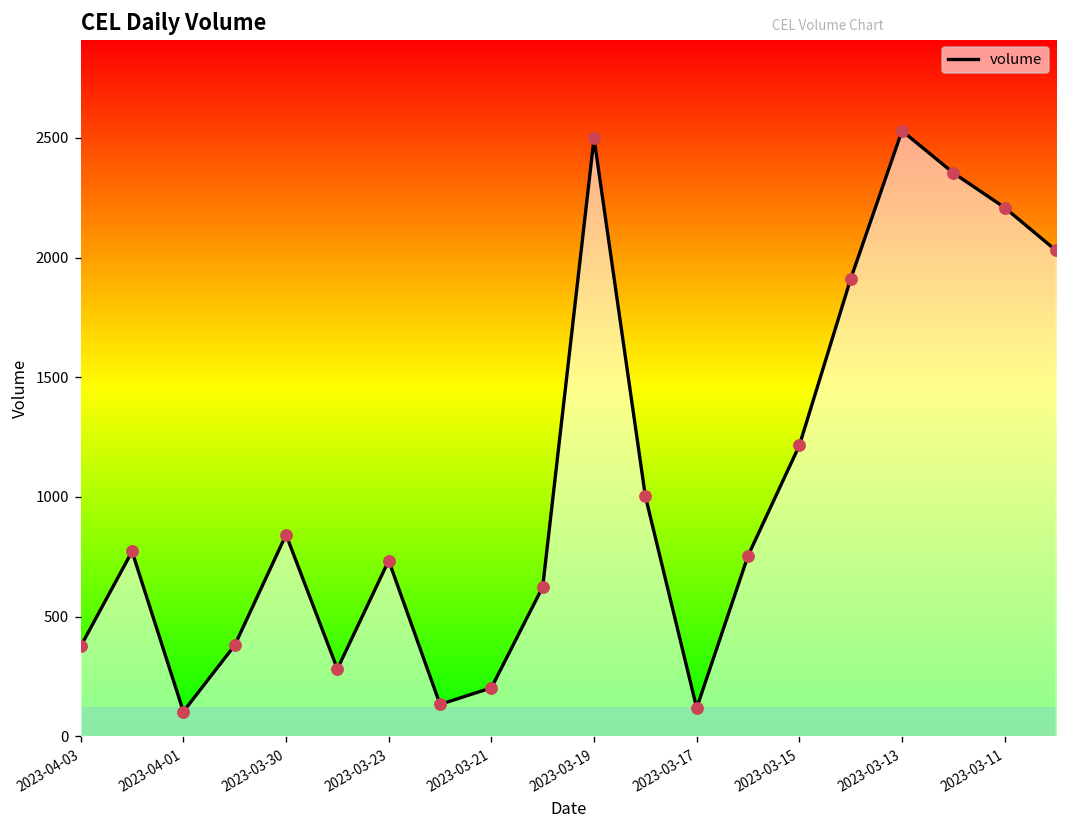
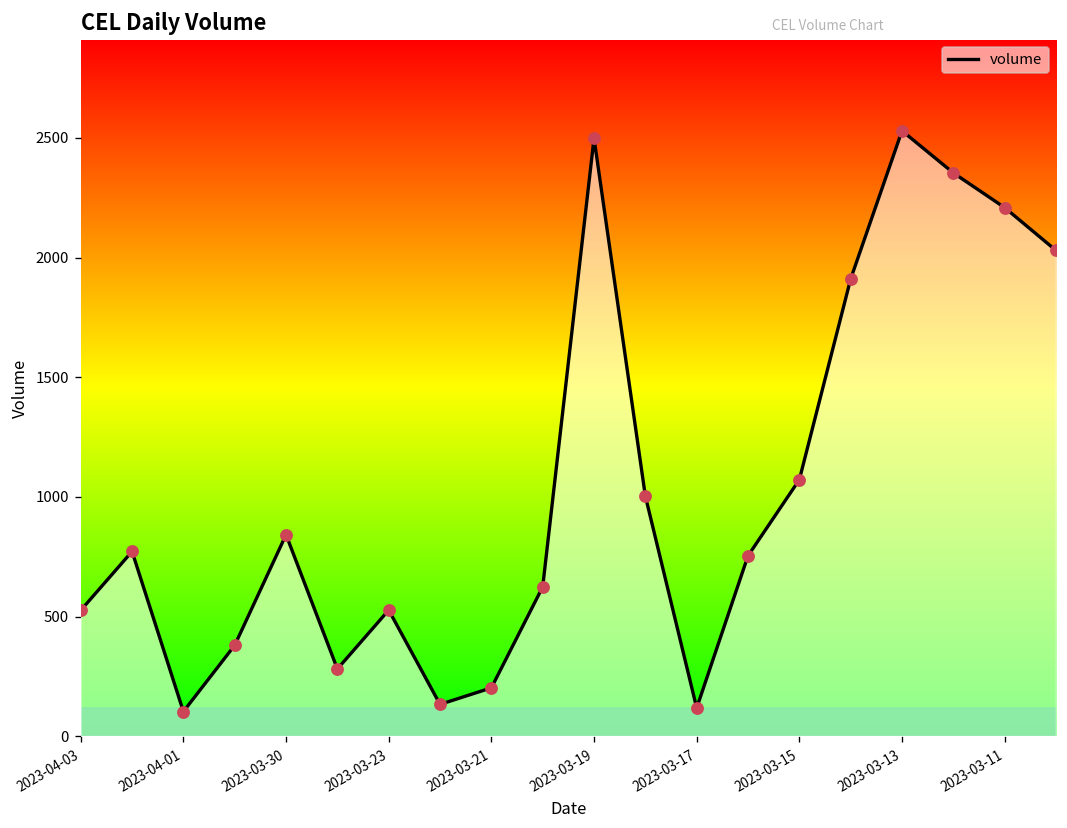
2023-04-03: 380 -> 530
2023-03-23: 730 -> 530
2023-03-15: 1220 -> 1070
